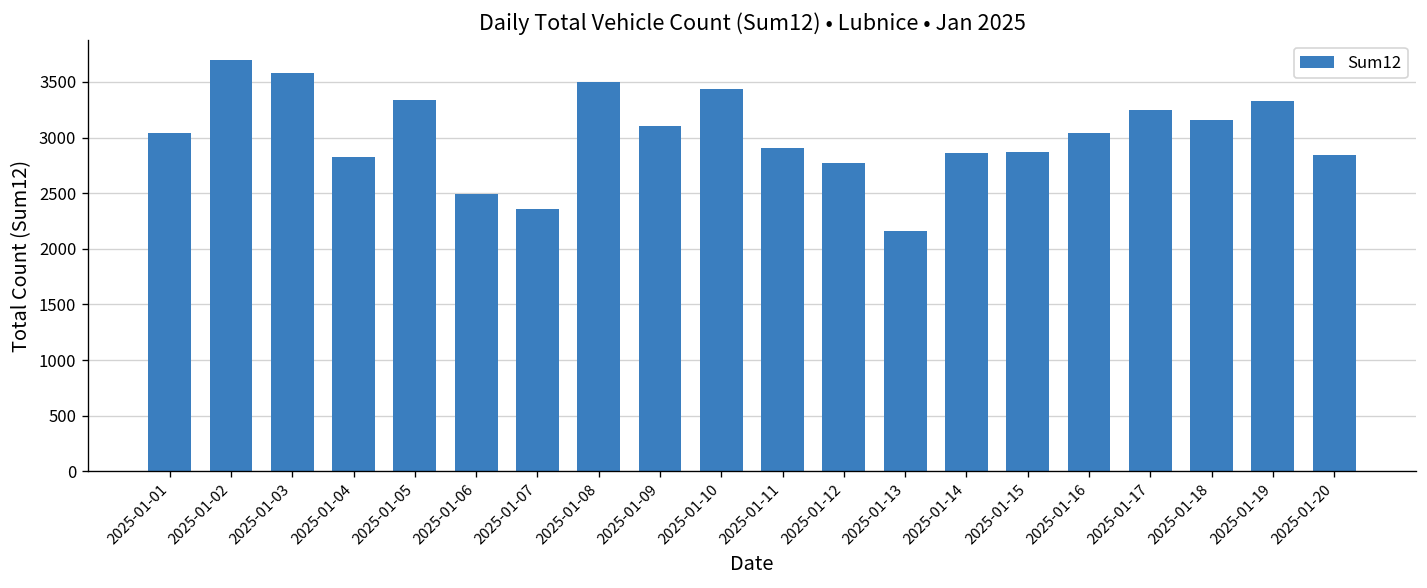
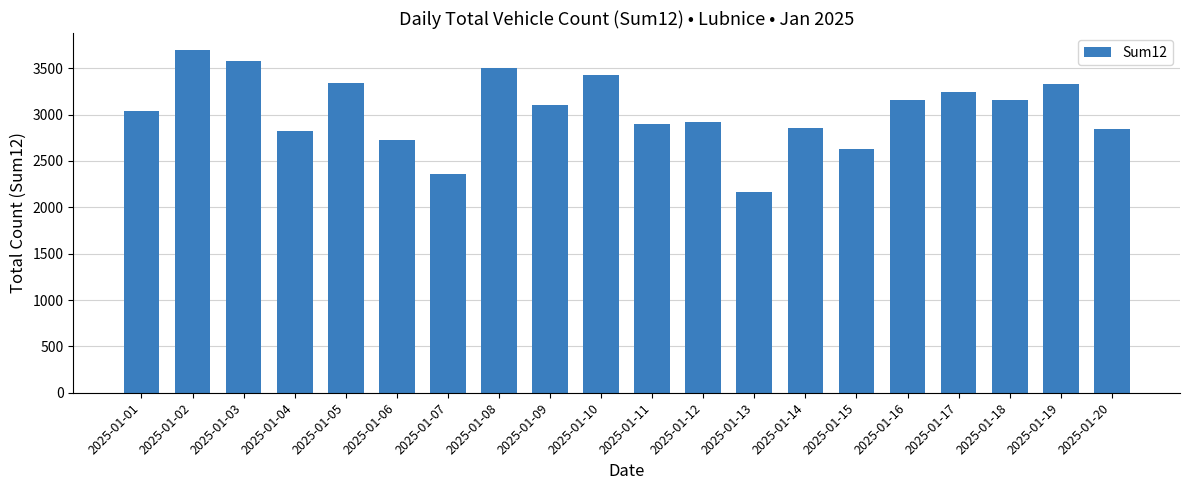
2025-01-06: 2500 -> 2700
2025-01-12: 2800 -> 2900
2025-01-15: 2900 -> 2600
2025-01-16: 3000 -> 3200
